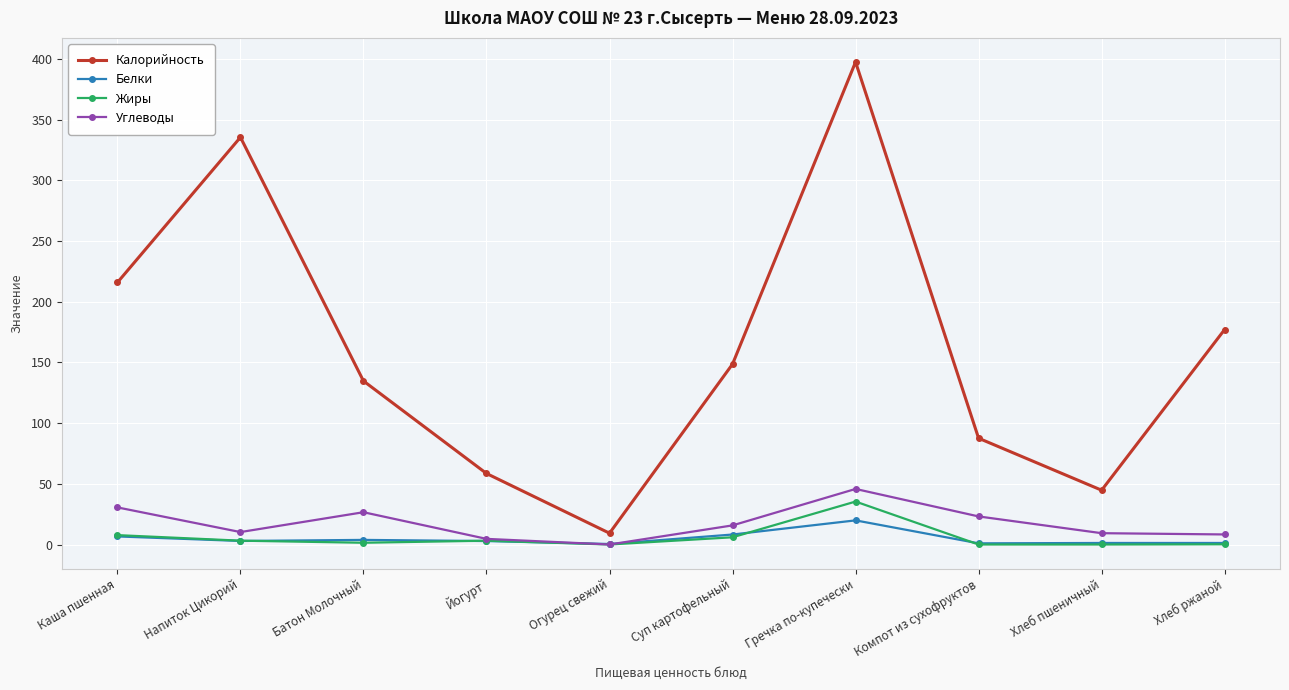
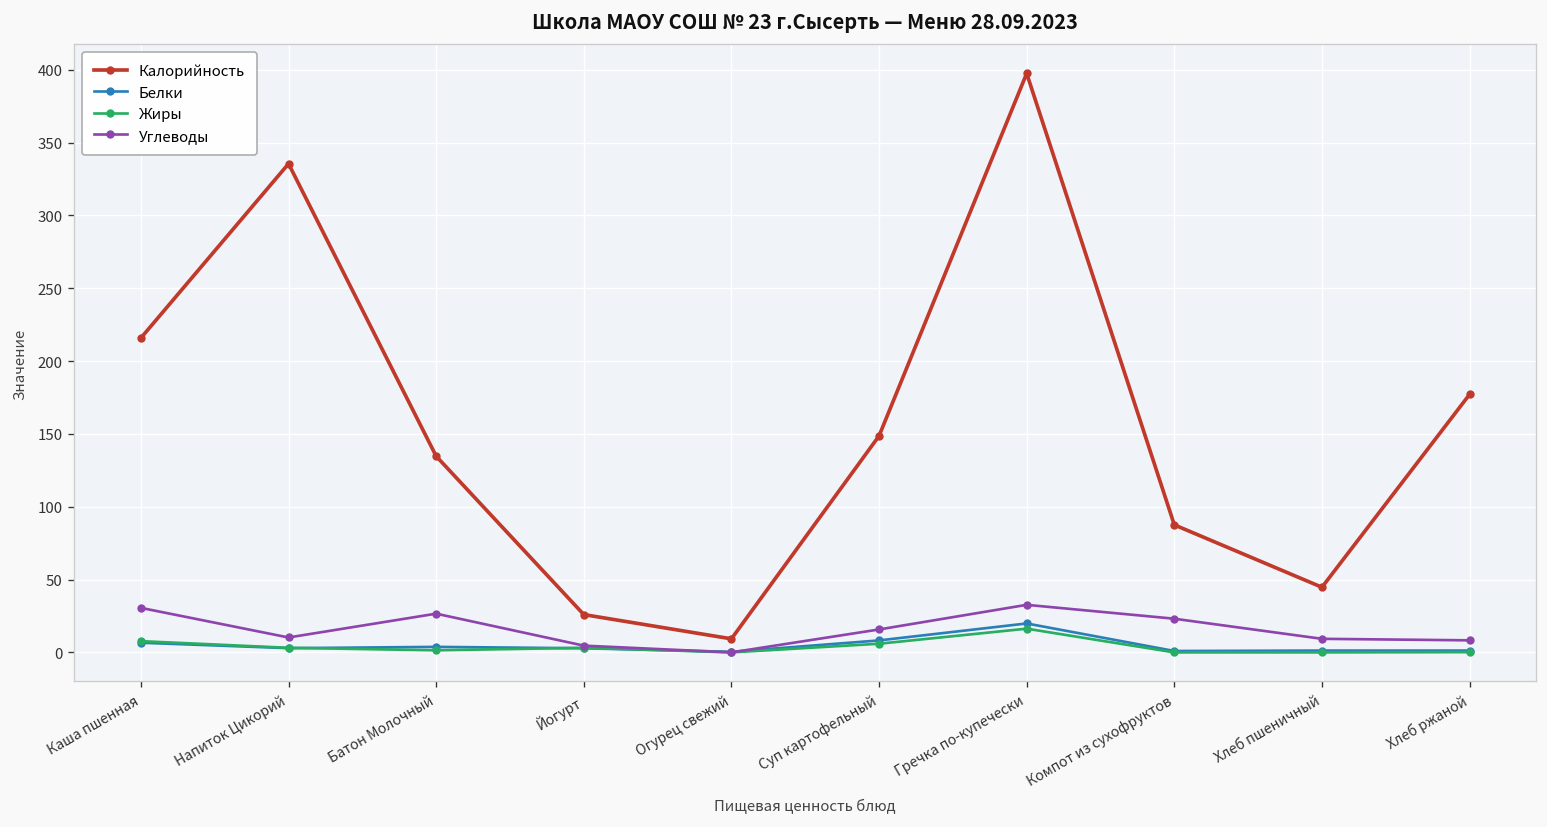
Калорийность, Йогурт: 59 -> 26
Жиры, Гречка по-купечески: 35 -> 16
Углеводы, Гречка по-купечески: 46 -> 33
